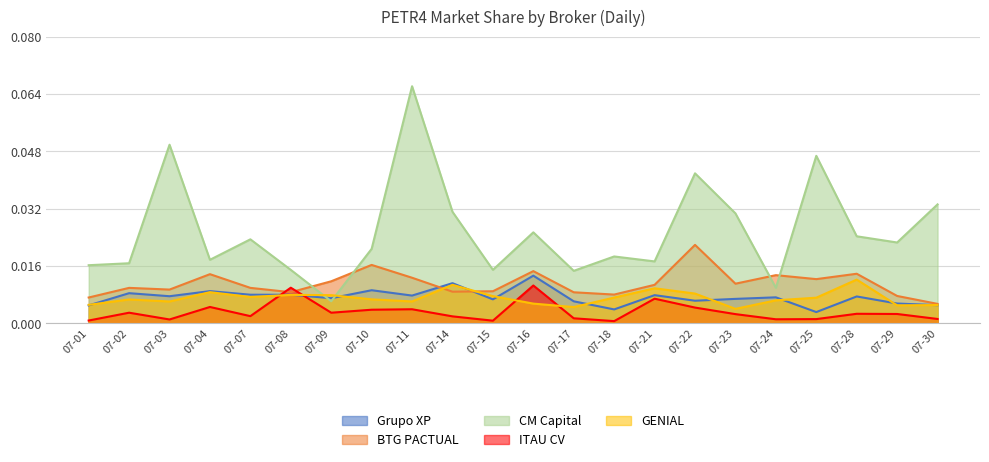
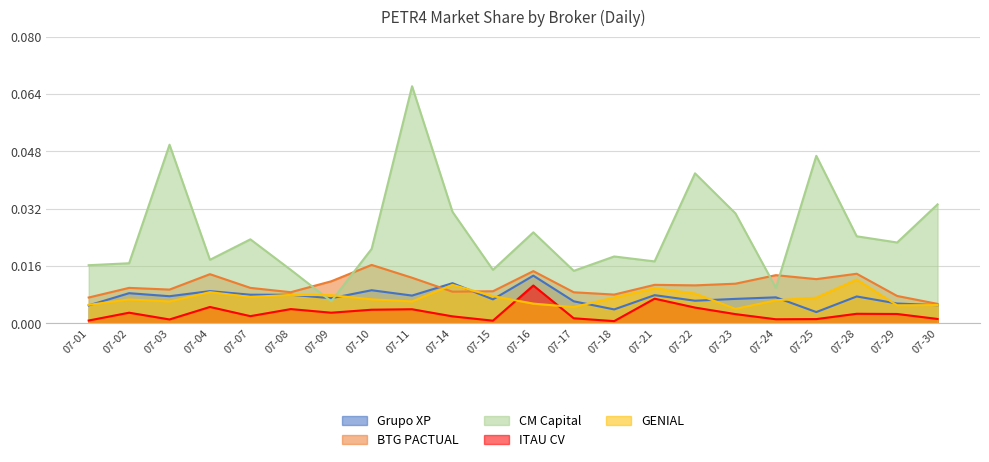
ITAU CV, 07-08: 0.010 -> 0.004
BTG PACTUAL, 07-22: 0.022 -> 0.011
